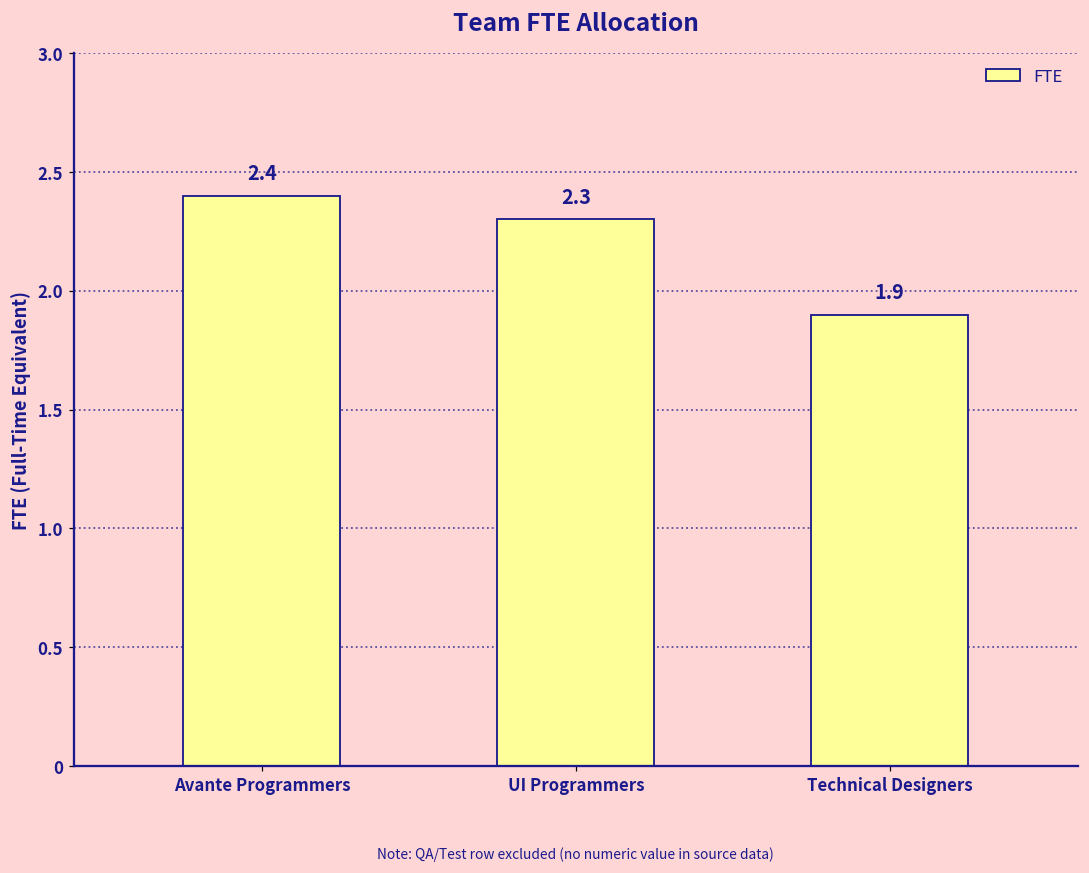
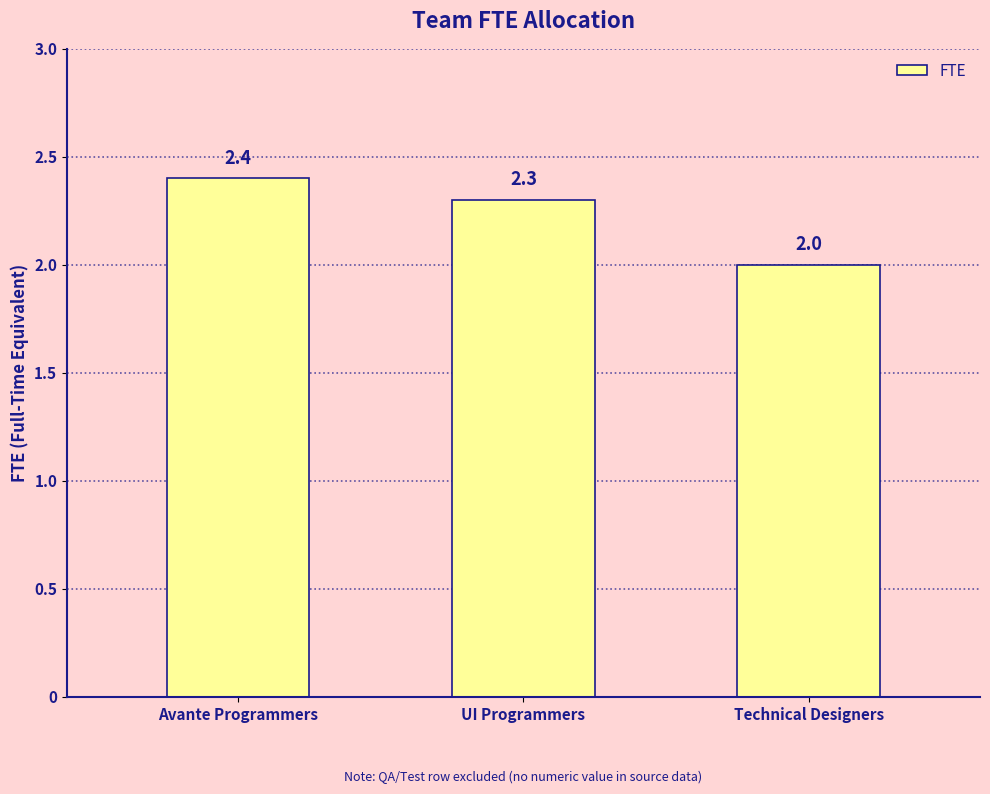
Technical Designers: 1.9 -> 2.0
